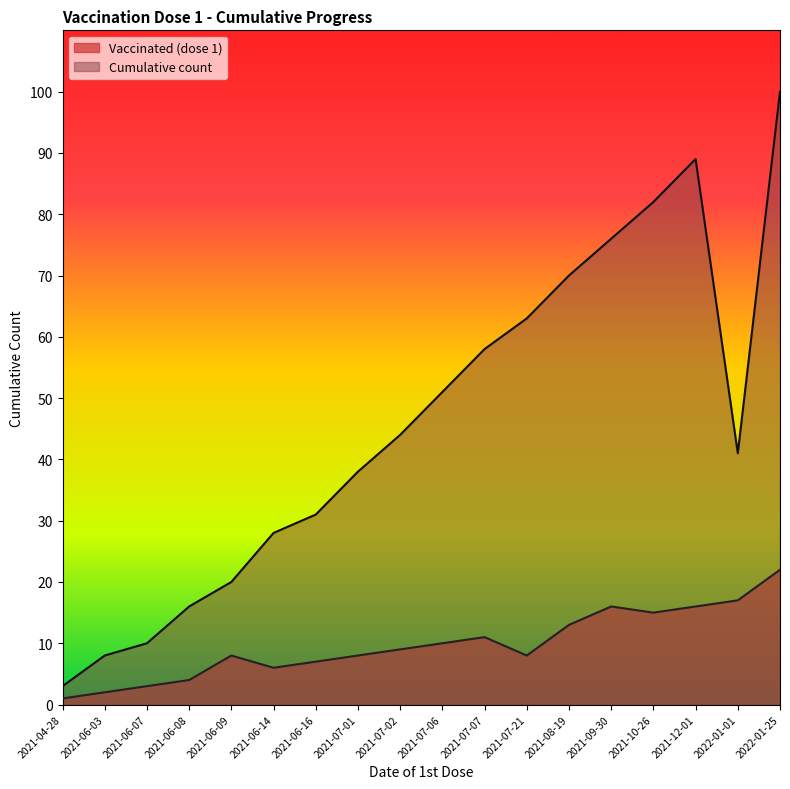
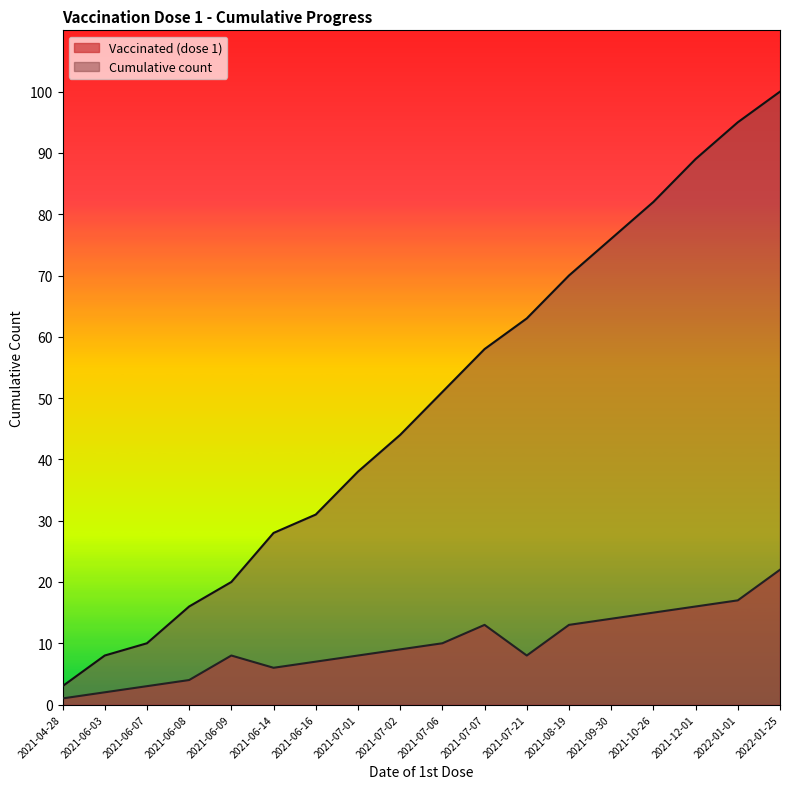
Vaccinated (dose 1), 2021-07-07: 11 -> 13
Vaccinated (dose 1), 2021-09-30: 16 -> 14
Cumulative count, 2022-01-01: 41 -> 95
